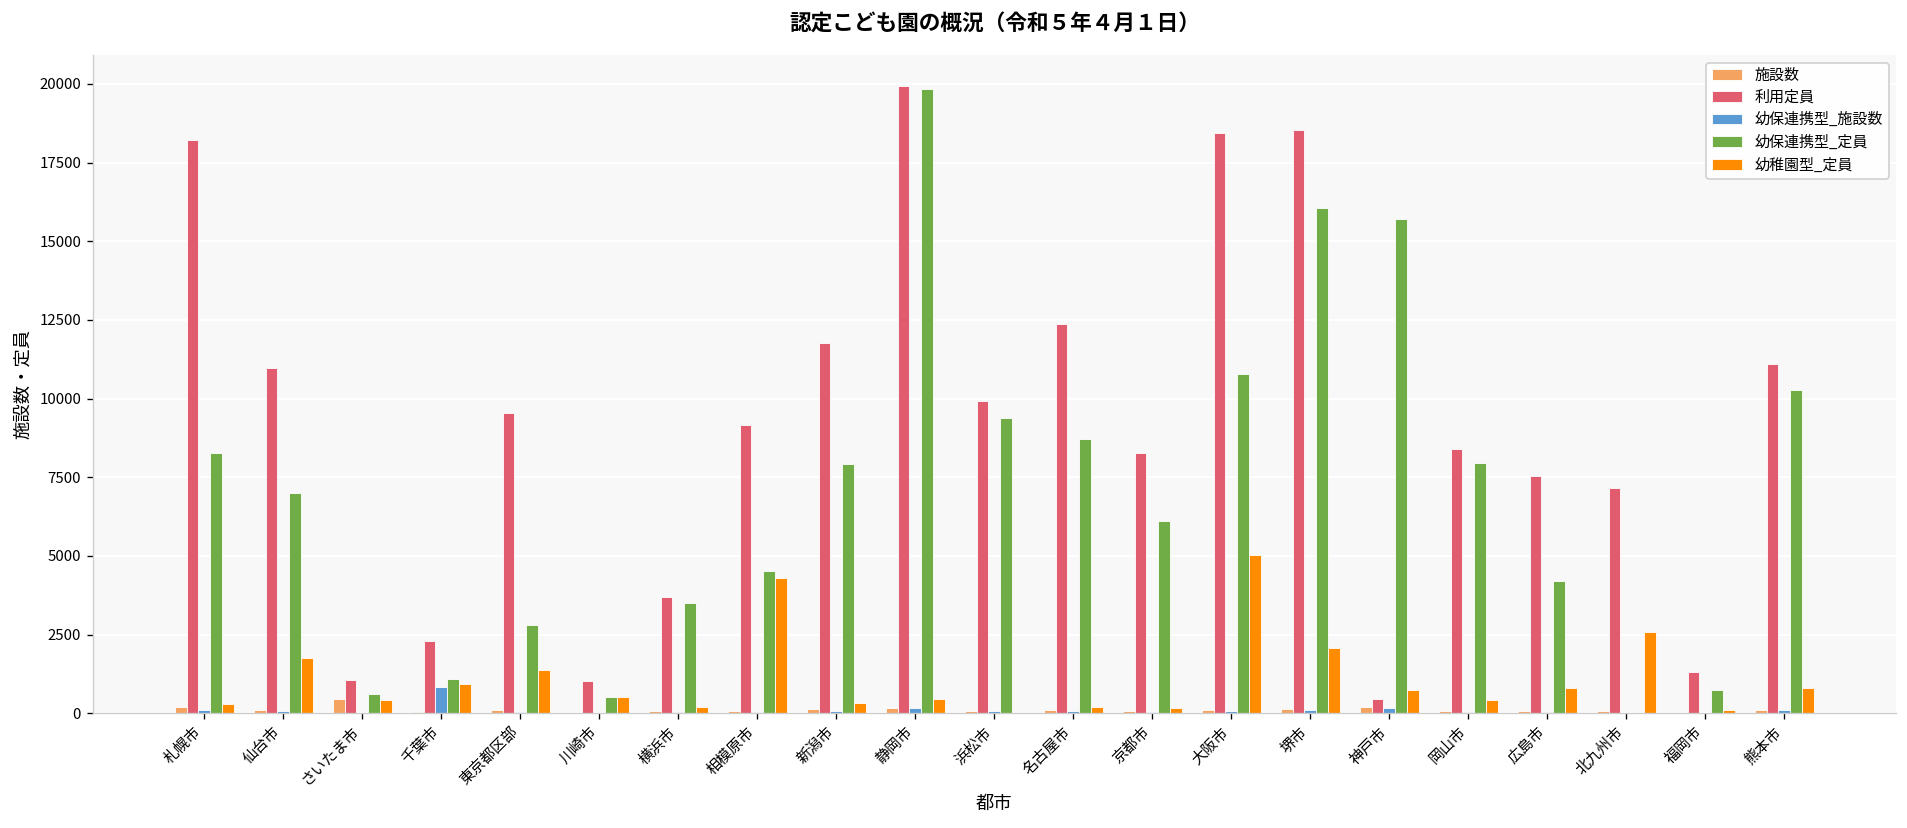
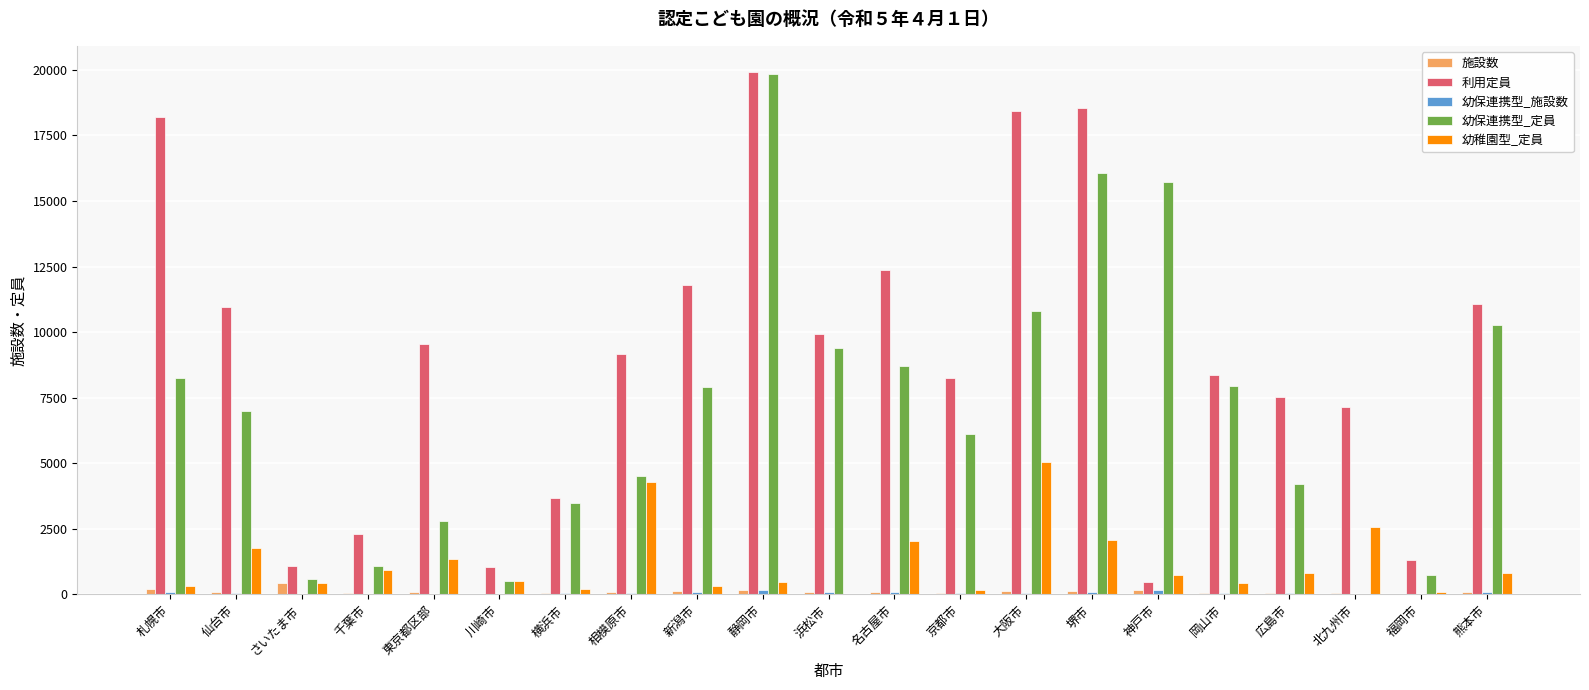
幼保連携型_施設数, 千葉市: 800 -> 0
幼稚園型_定員, 名古屋市: 200 -> 2000
